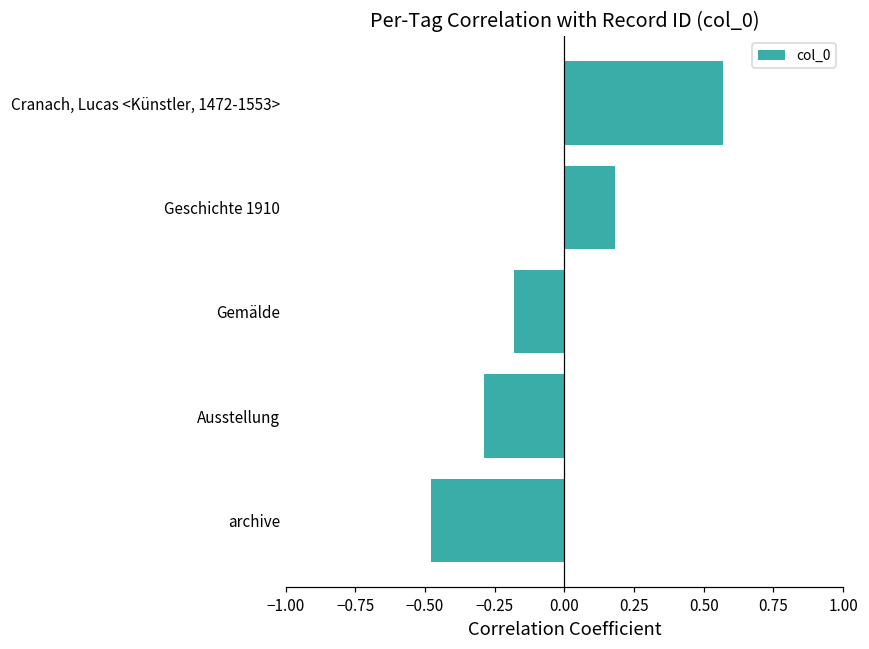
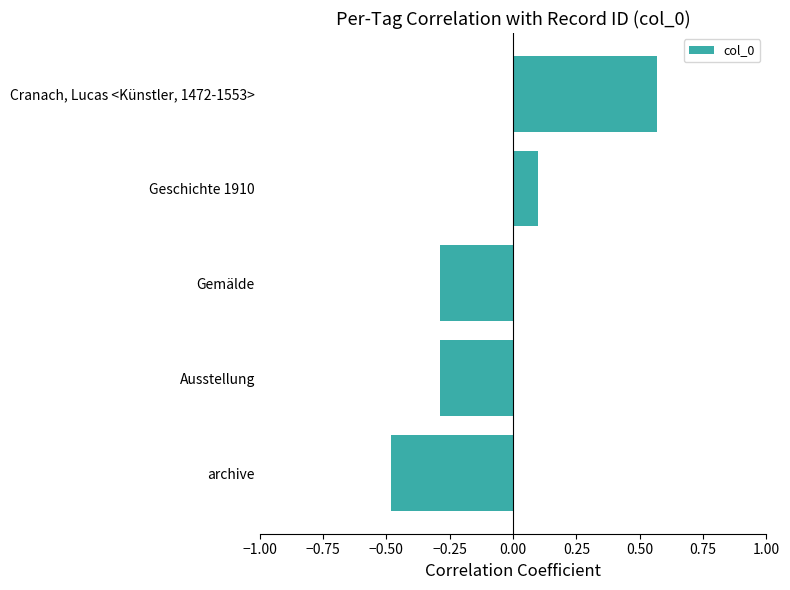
Geschichte 1910: 0.18 -> 0.10
Gemälde: -0.18 -> -0.29
